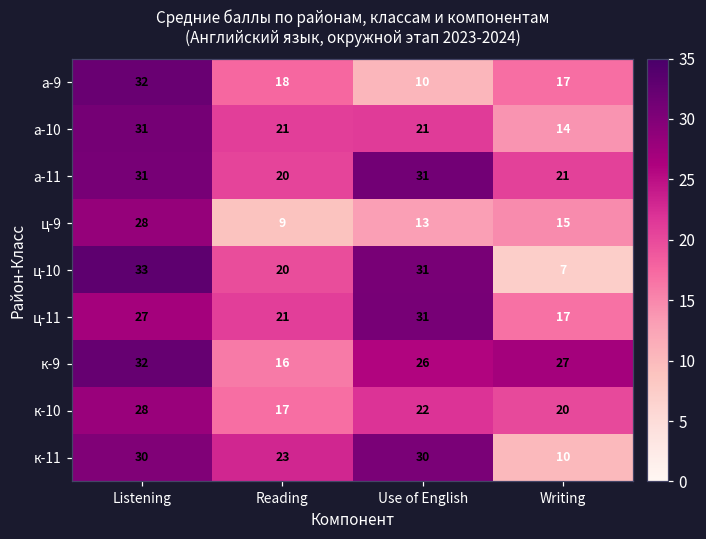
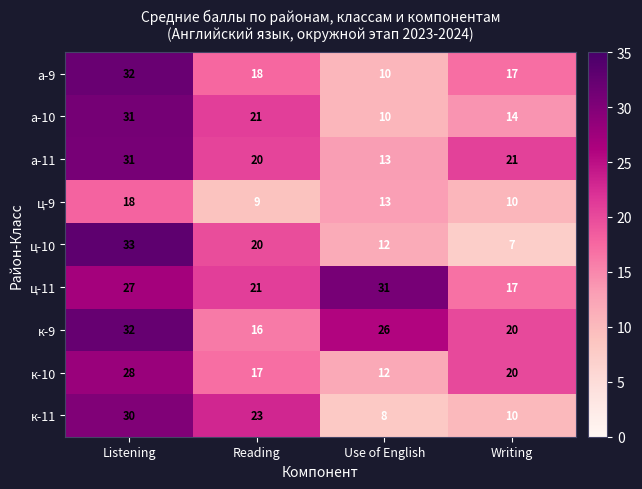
а-10, Use of English: 21 -> 10
а-11, Use of English: 31 -> 13
ц-9, Listening: 28 -> 18
ц-9, Writing: 15 -> 10
ц-10, Use of English: 31 -> 12
к-9, Writing: 27 -> 20
к-10, Use of English: 22 -> 12
к-11, Use of English: 30 -> 8
